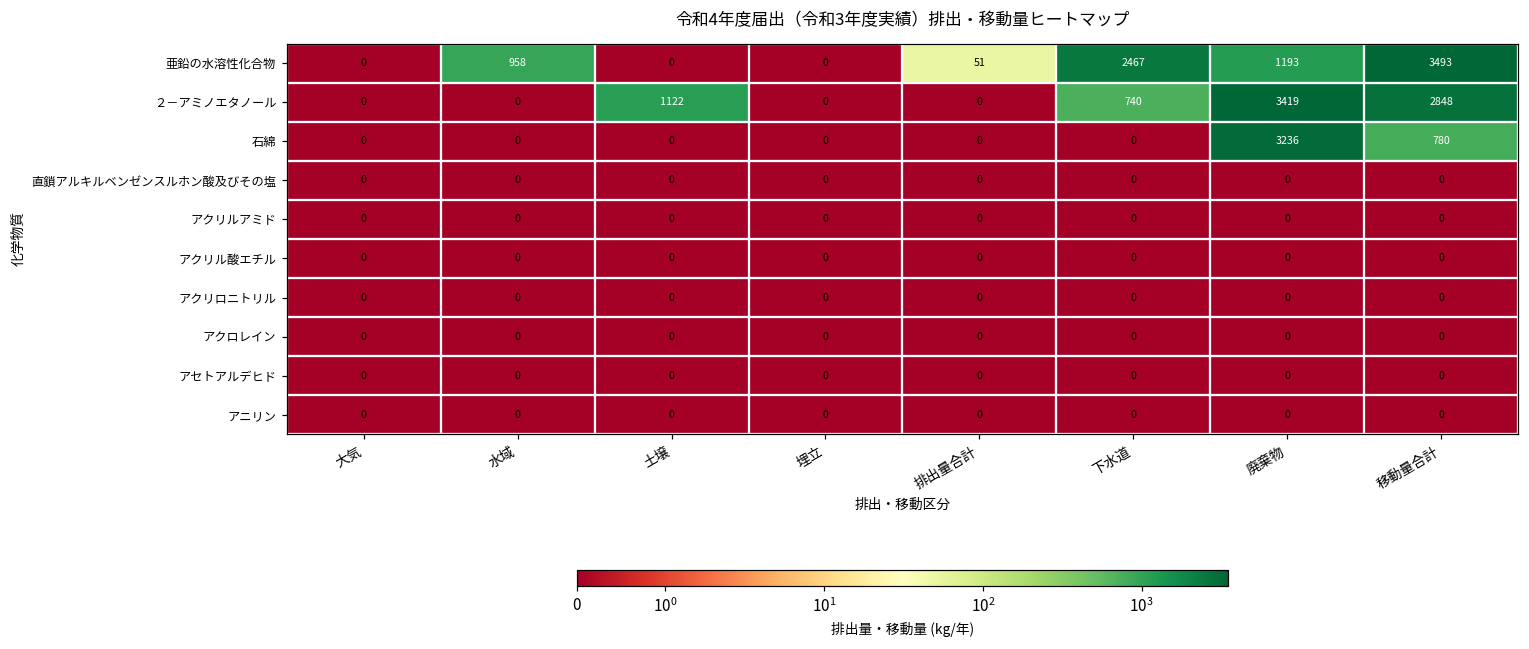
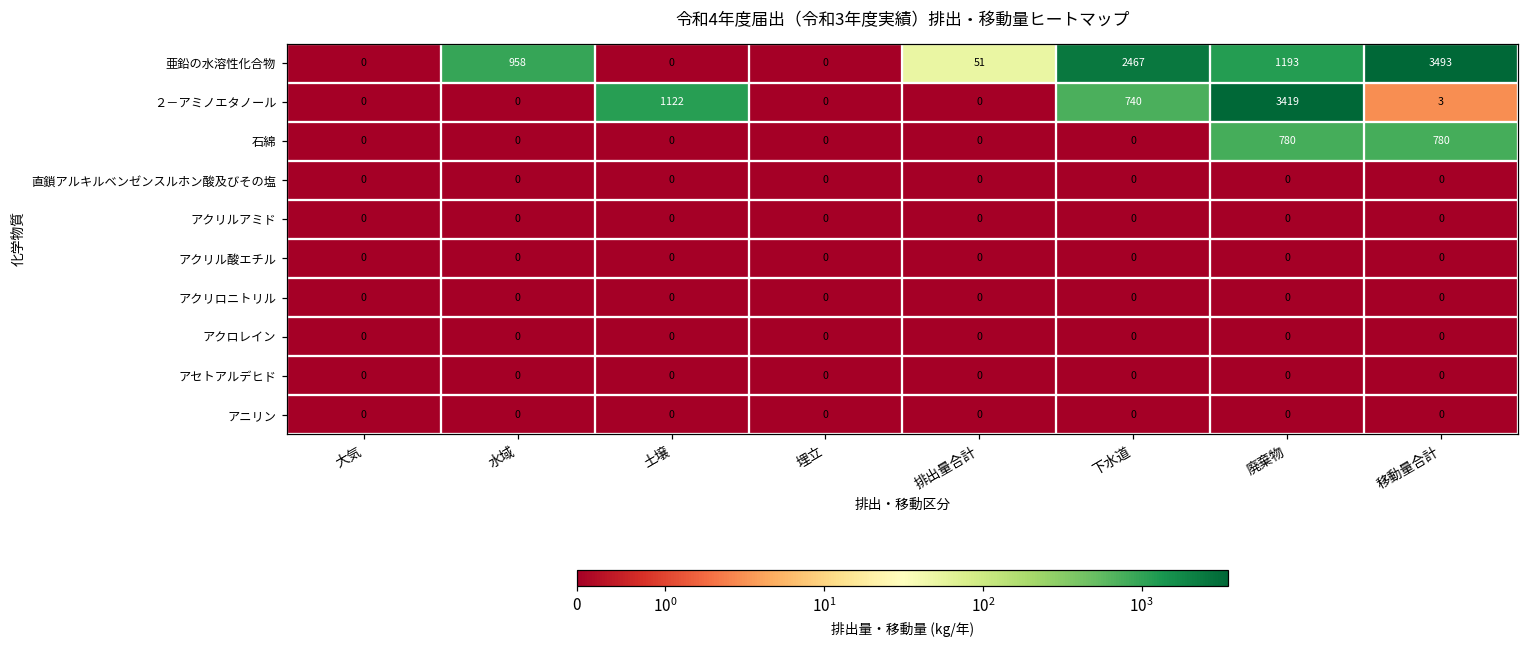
２－アミノエタノール, 移動量合計: 2848 -> 3
石綿, 廃棄物: 3236 -> 780
